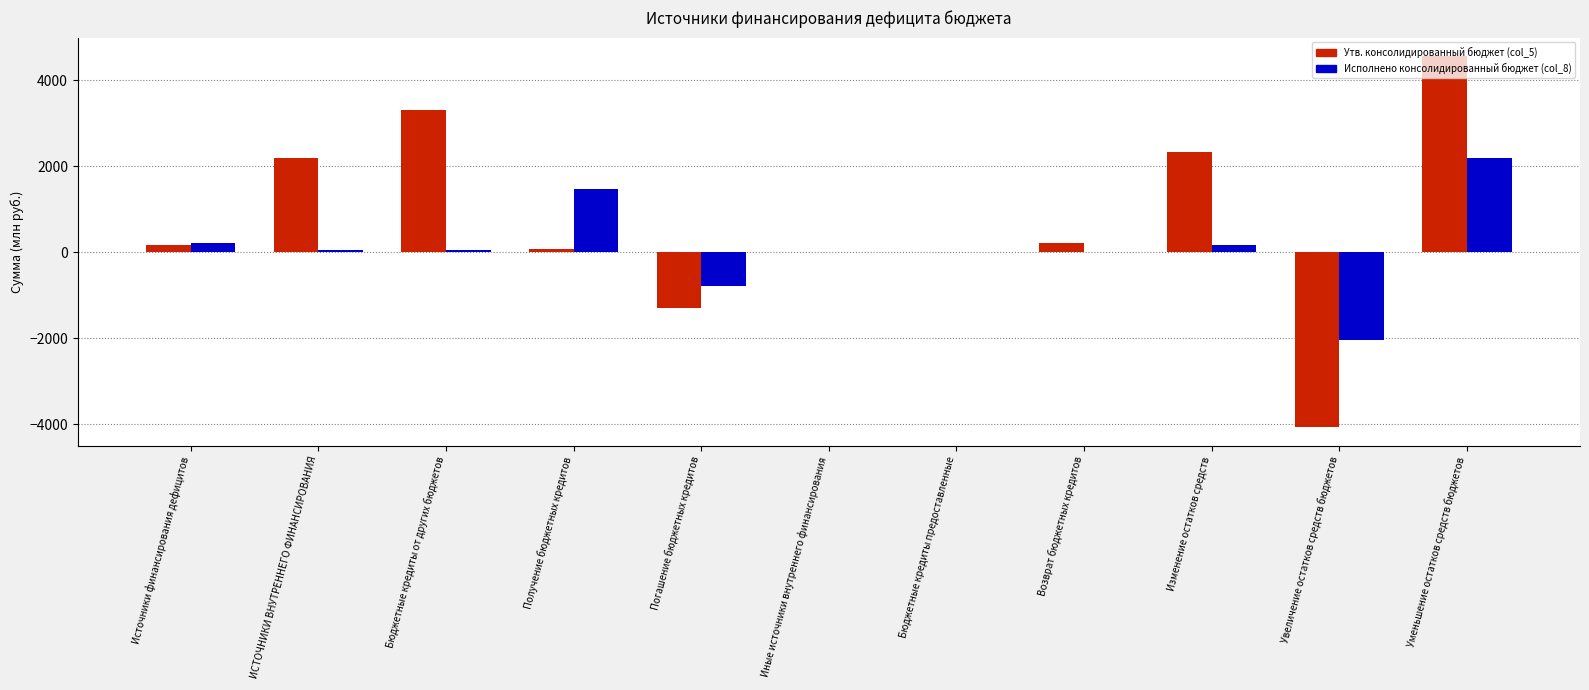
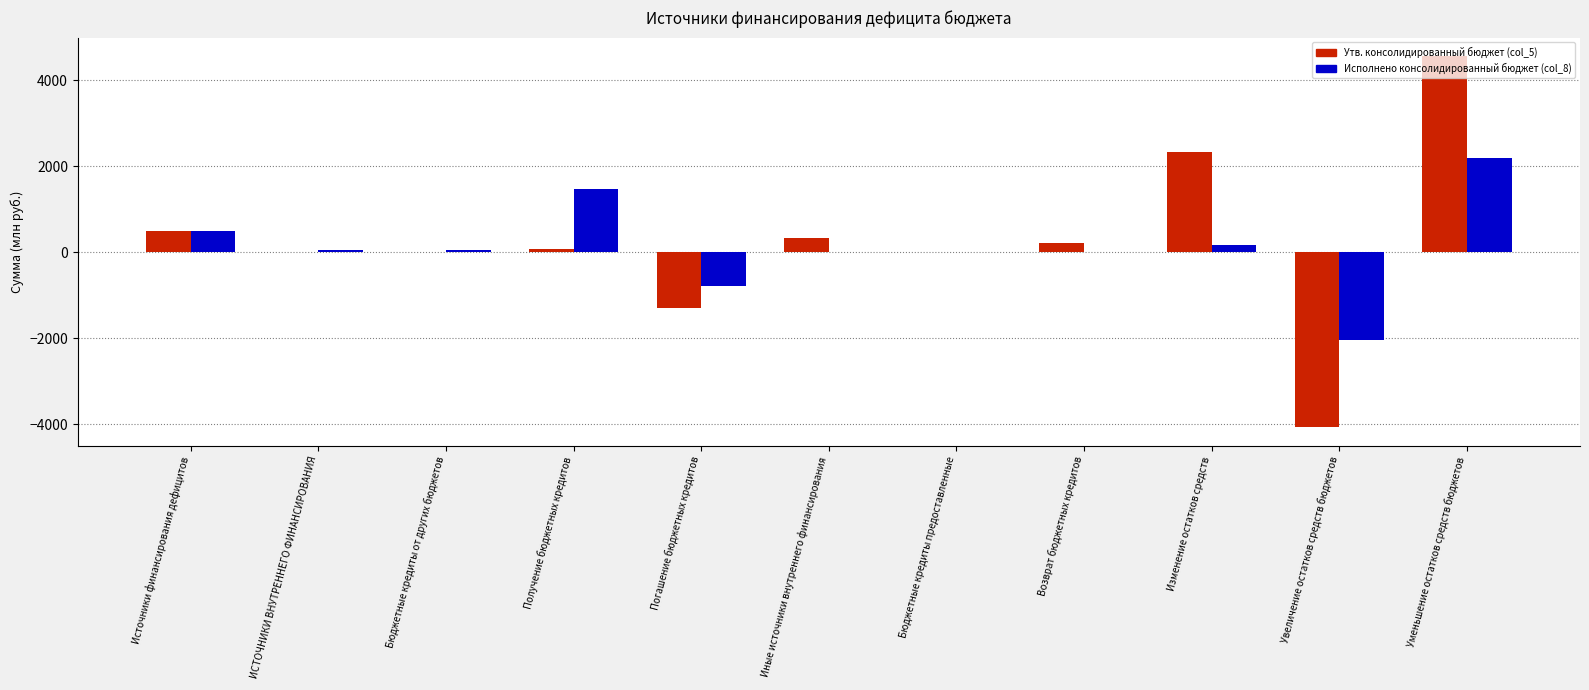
Утв. консолидированный бюджет (col_5), Источники финансирования дефицитов: 200 -> 500
Исполнено консолидированный бюджет (col_8), Источники финансирования дефицитов: 200 -> 500
Утв. консолидированный бюджет (col_5), ИСТОЧНИКИ ВНУТРЕННЕГО ФИНАНСИРОВАНИЯ: 2200 -> 0
Утв. консолидированный бюджет (col_5), Бюджетные кредиты от других бюджетов: 3300 -> 0
Утв. консолидированный бюджет (col_5), Иные источники внутреннего финансирования: 0 -> 300
